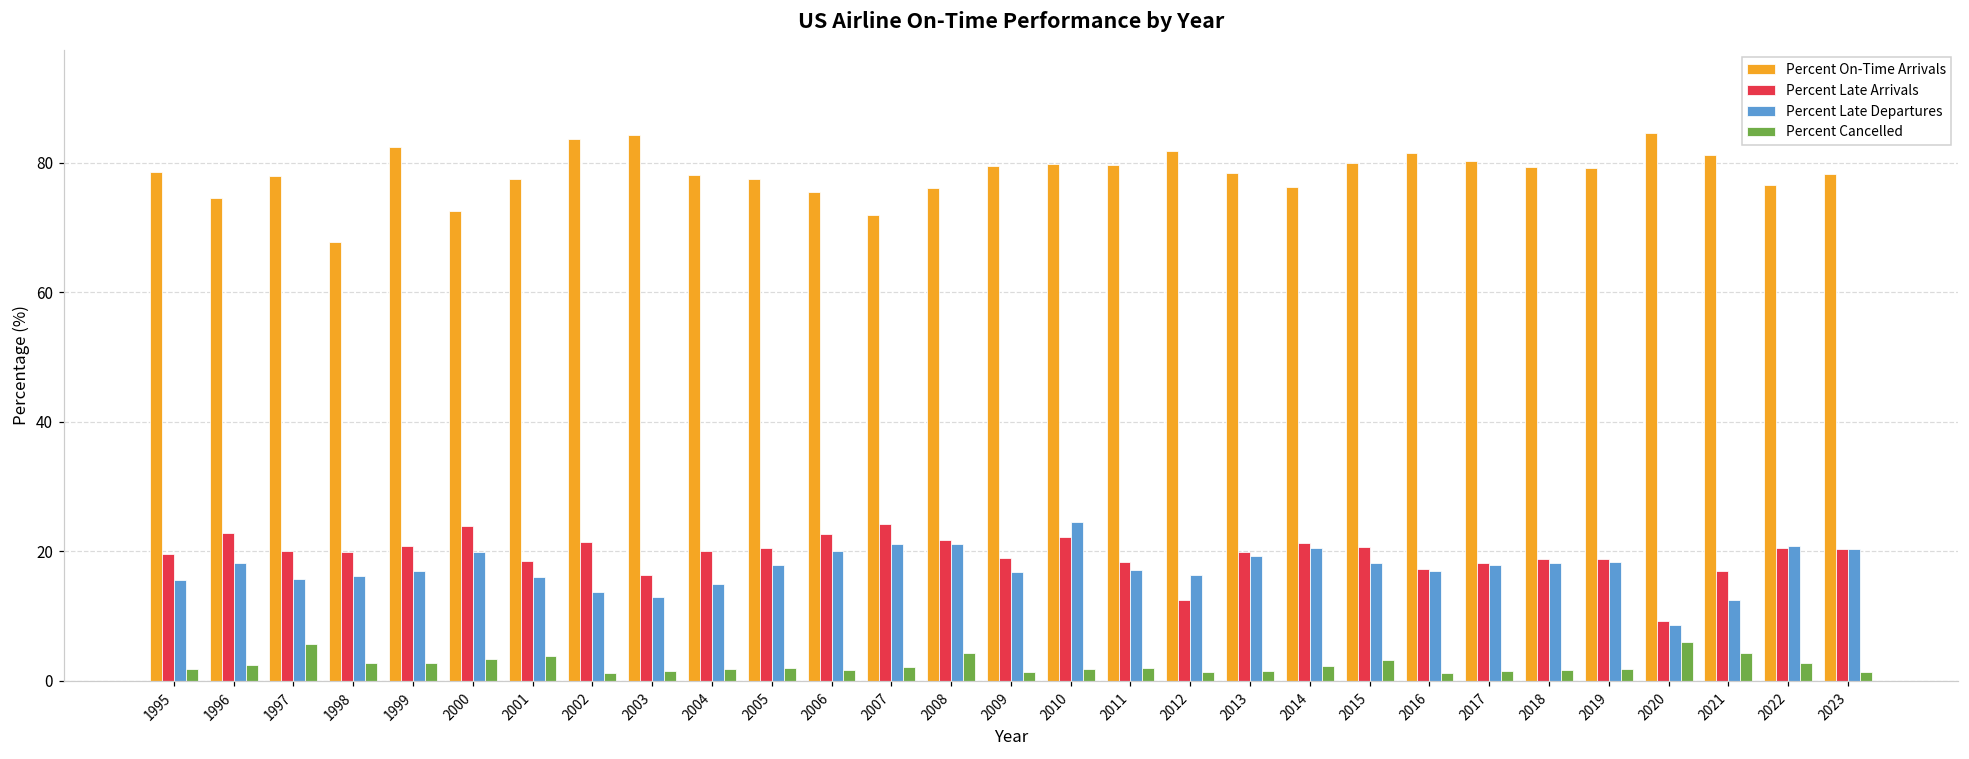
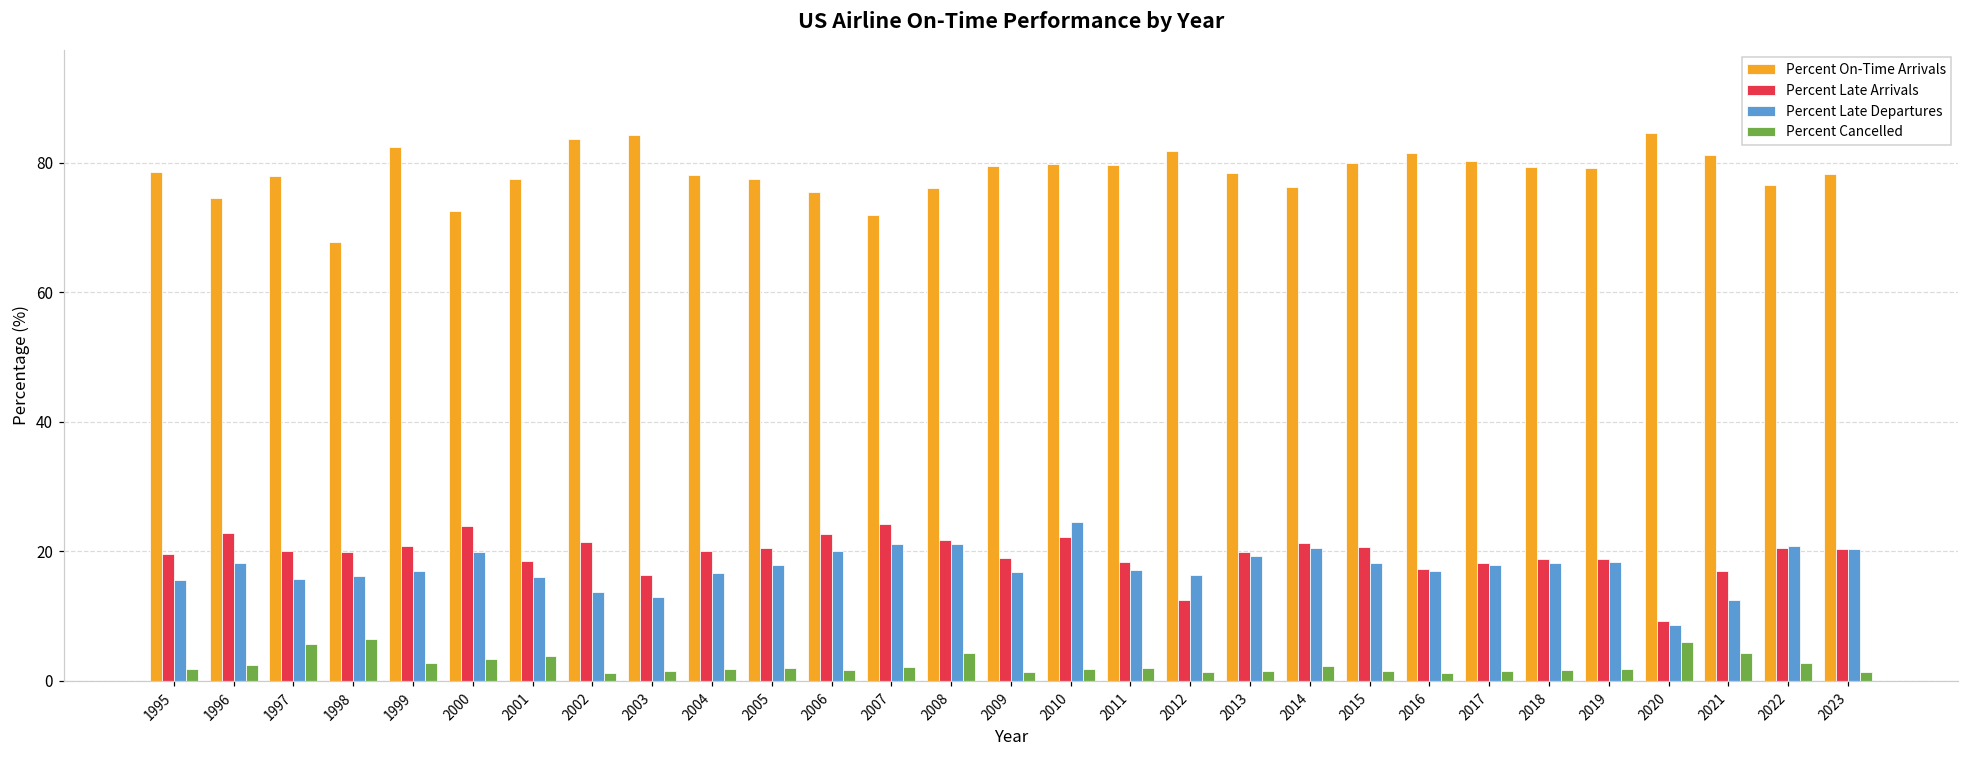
Percent Cancelled, 1998: 3 -> 6
Percent Late Departures, 2004: 15 -> 17
Percent Cancelled, 2015: 3 -> 2
